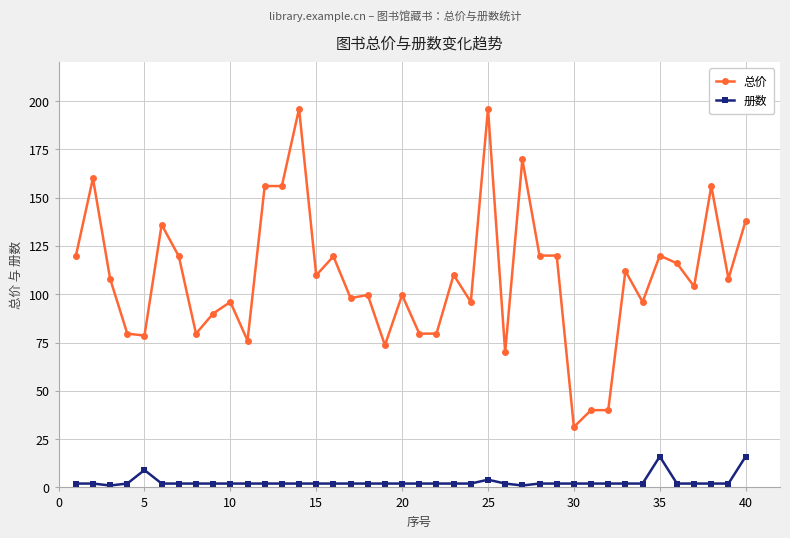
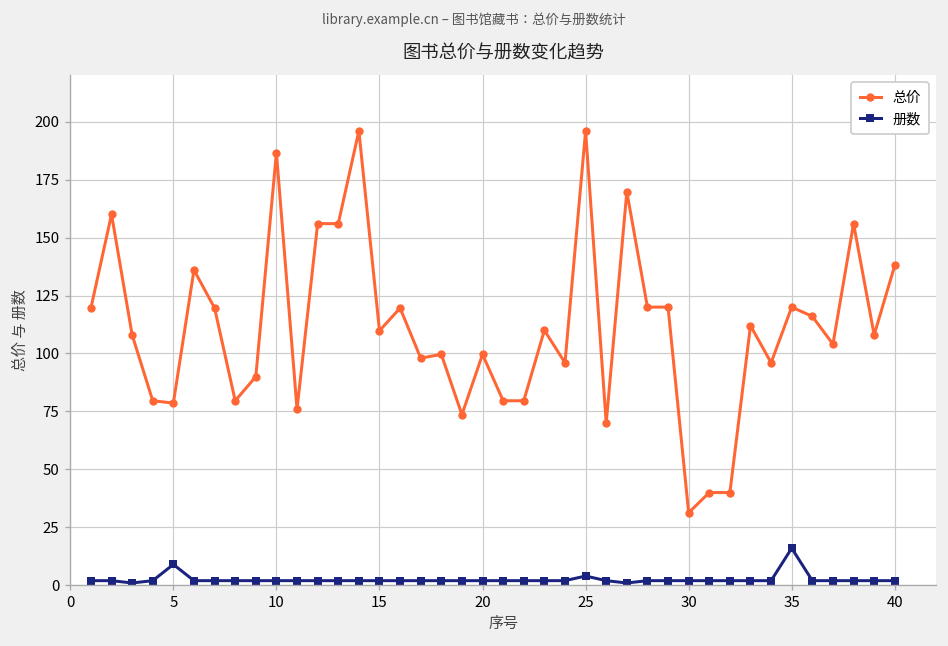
总价, 10: 96 -> 187
册数, 40: 16 -> 2
